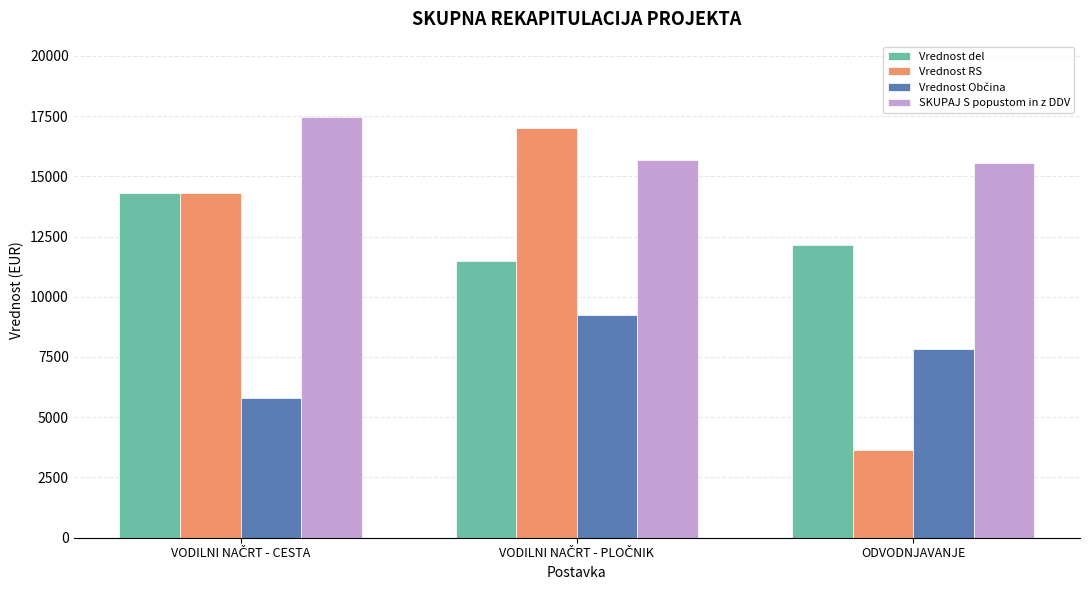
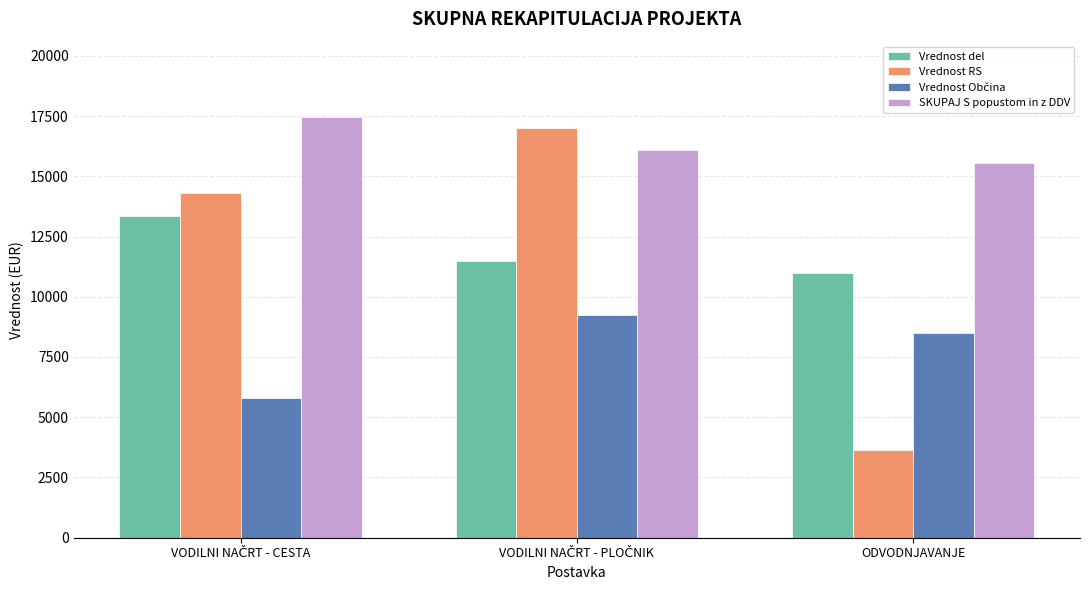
Vrednost del, VODILNI NAČRT - CESTA: 14300 -> 13300
SKUPAJ S popustom in z DDV, VODILNI NAČRT - PLOČNIK: 15700 -> 16100
Vrednost del, ODVODNJAVANJE: 12200 -> 11000
Vrednost Občina, ODVODNJAVANJE: 7800 -> 8500
